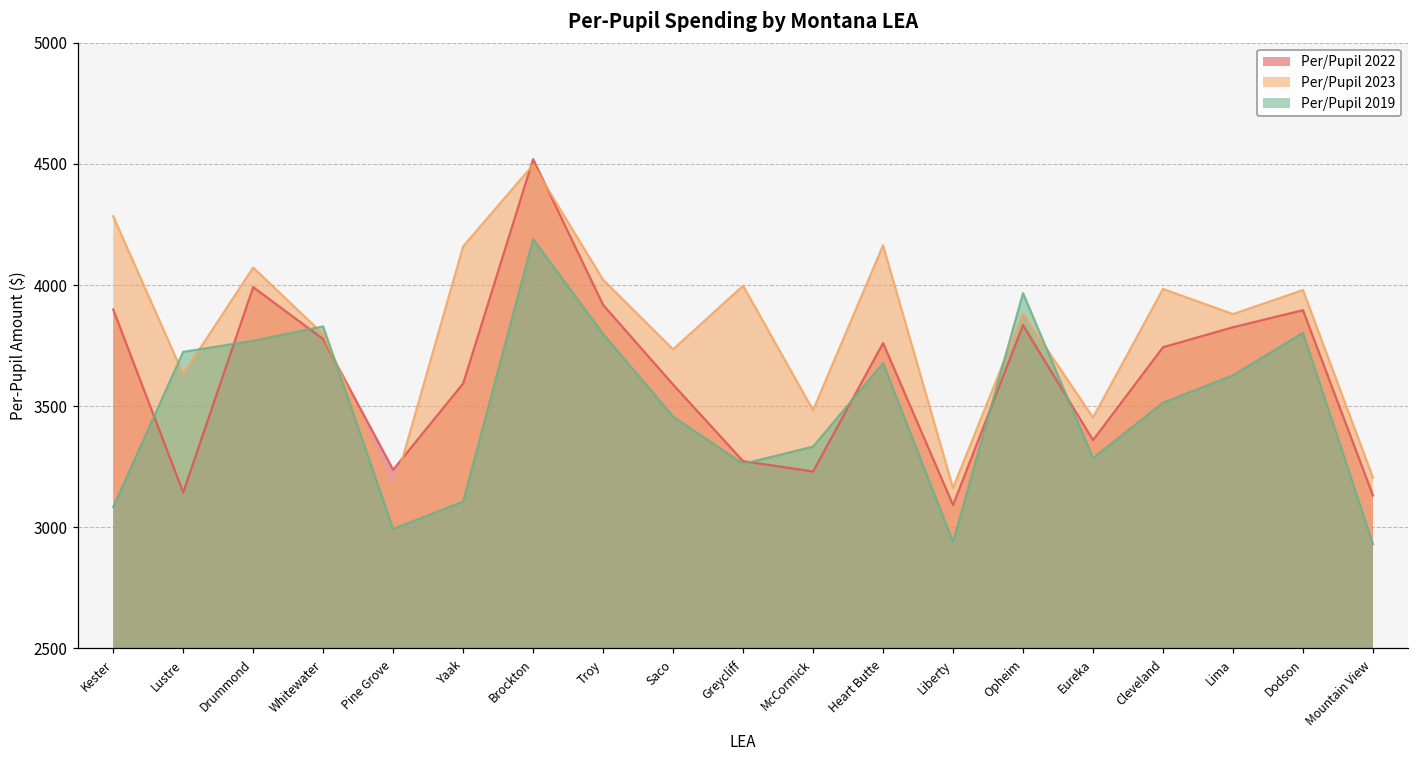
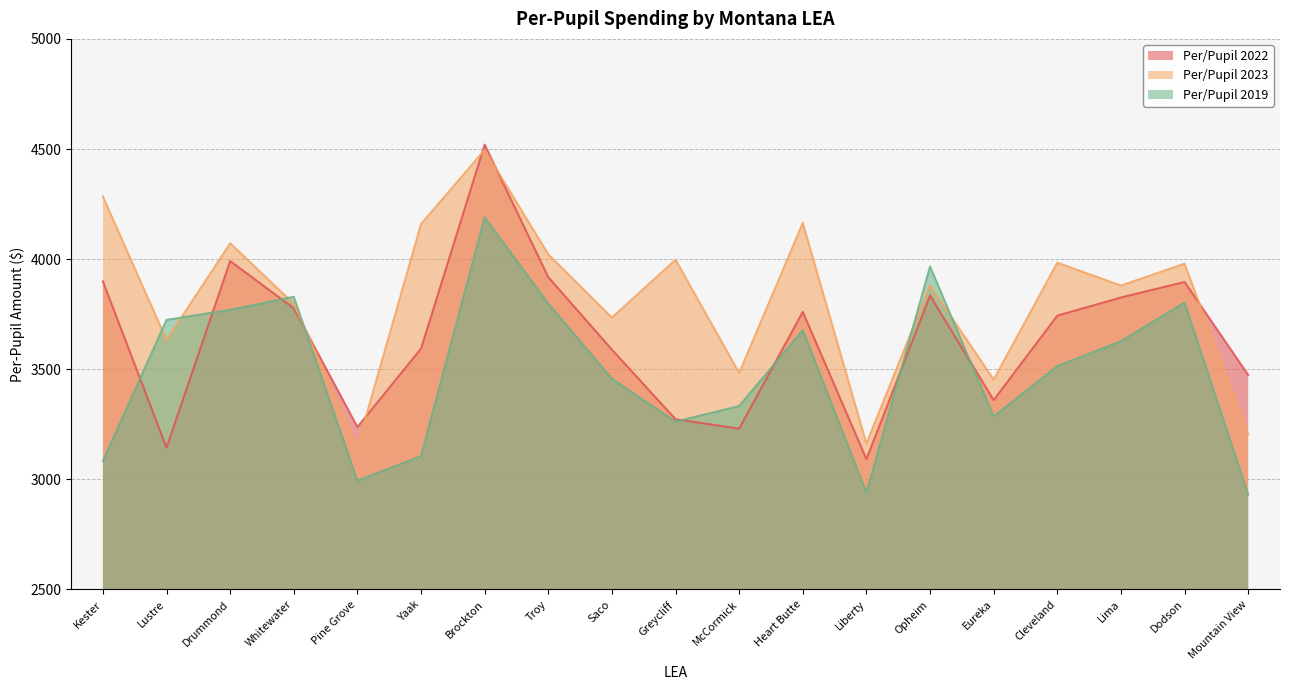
Per/Pupil 2022, Mountain View: 3130 -> 3470
